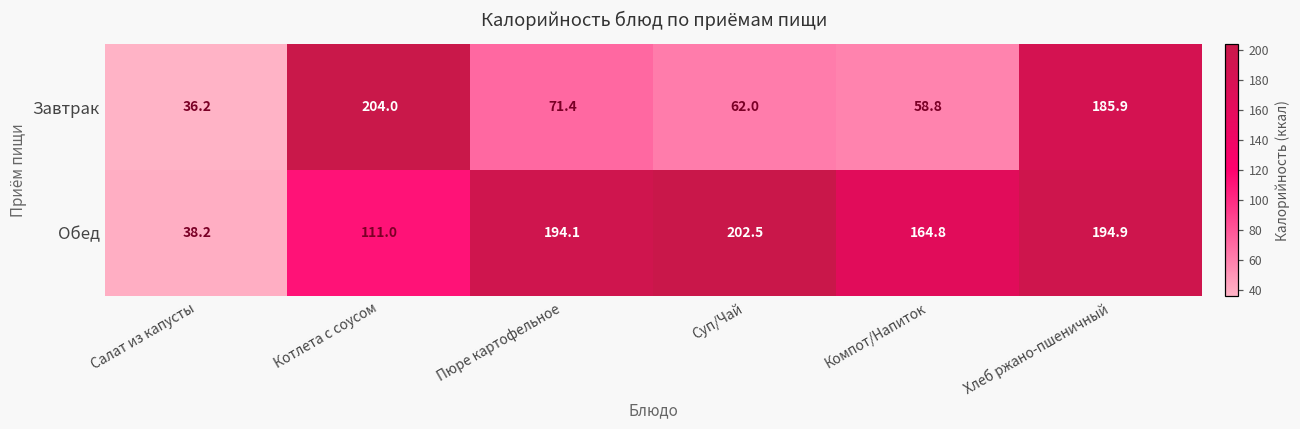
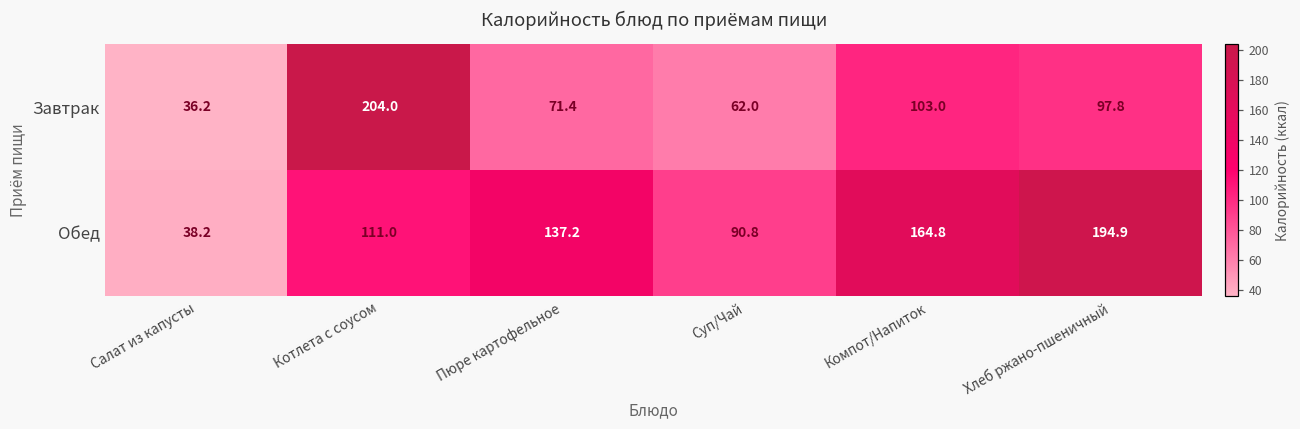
Завтрак, Компот/Напиток: 58.8 -> 103.0
Завтрак, Хлеб ржано-пшеничный: 185.9 -> 97.8
Обед, Пюре картофельное: 194.1 -> 137.2
Обед, Суп/Чай: 202.5 -> 90.8
